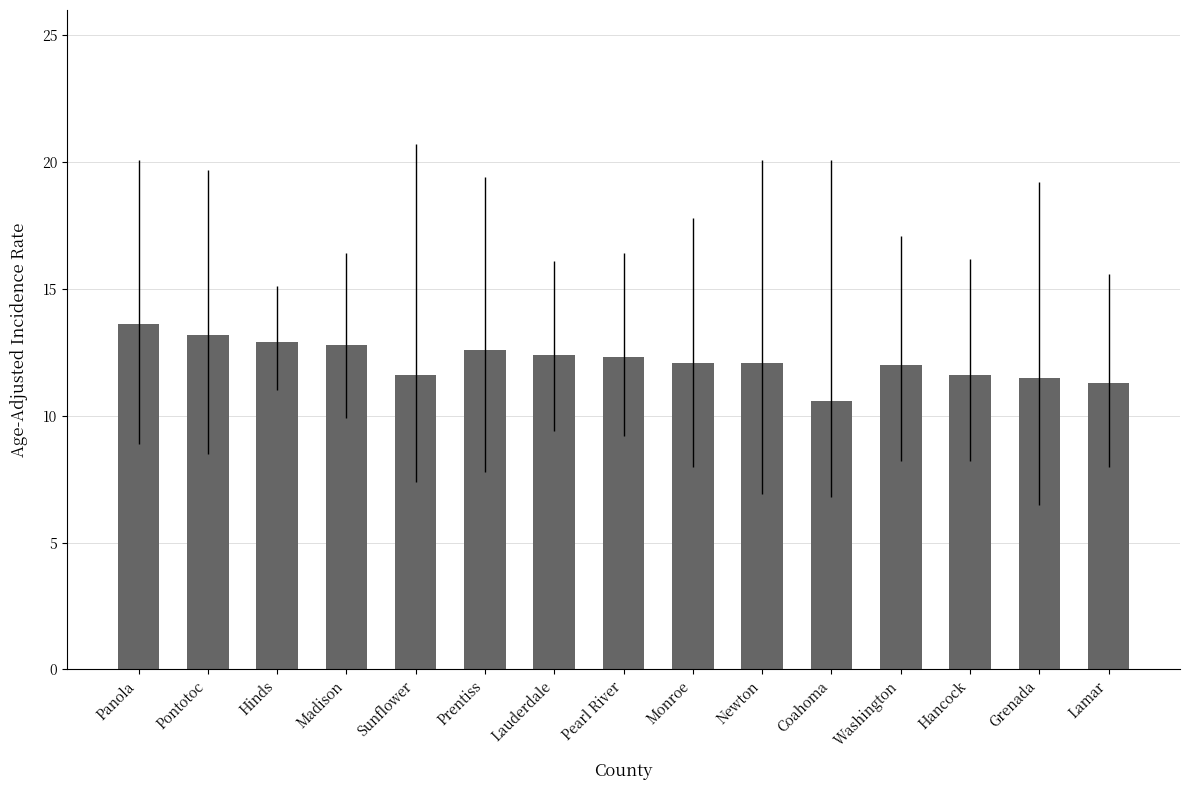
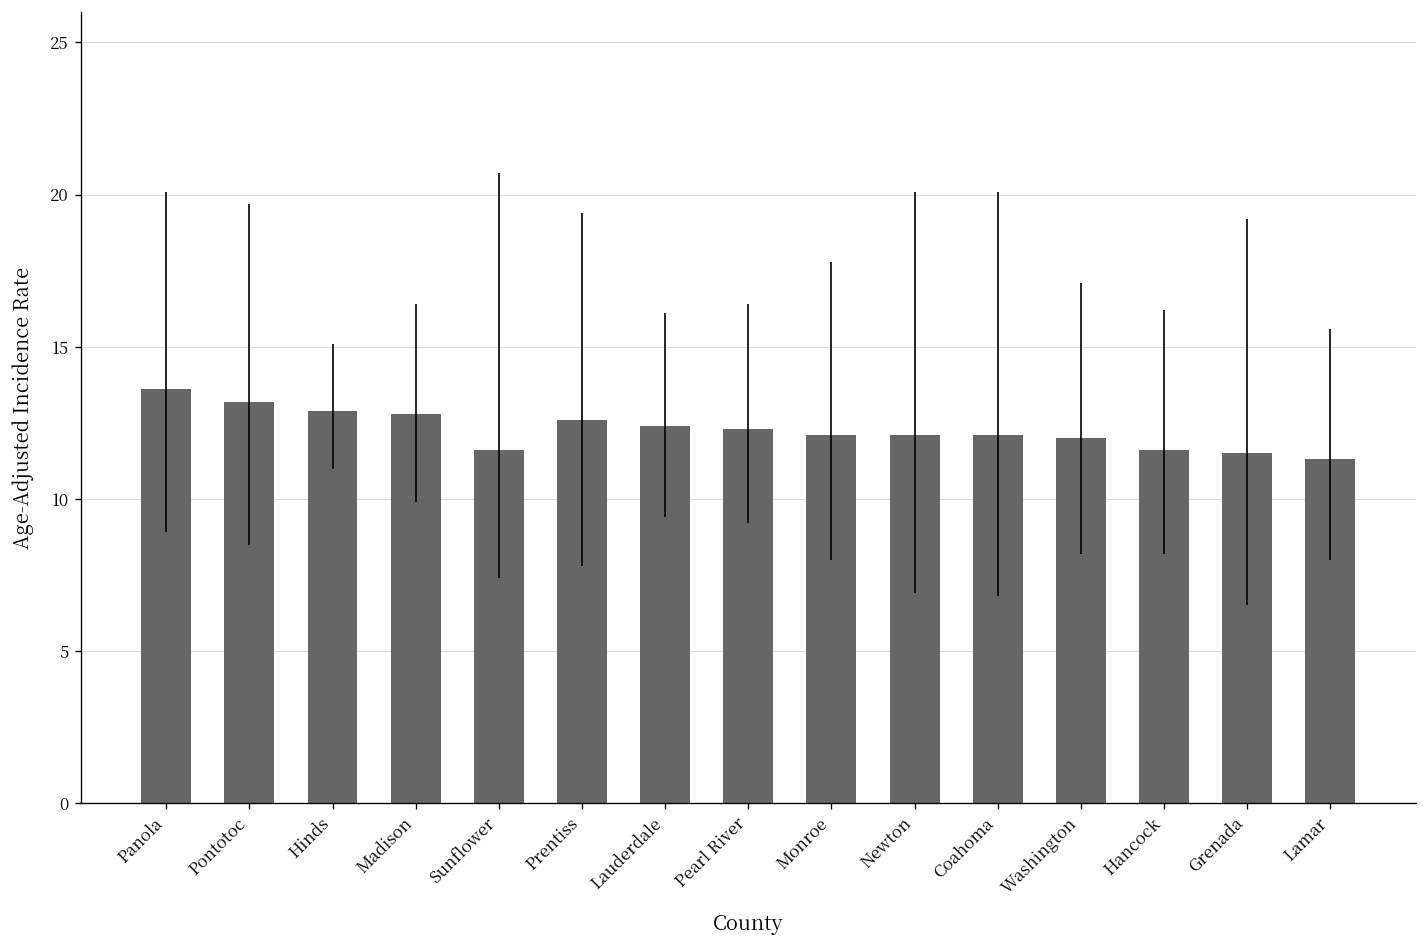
Coahoma: 10.6 -> 12.1
